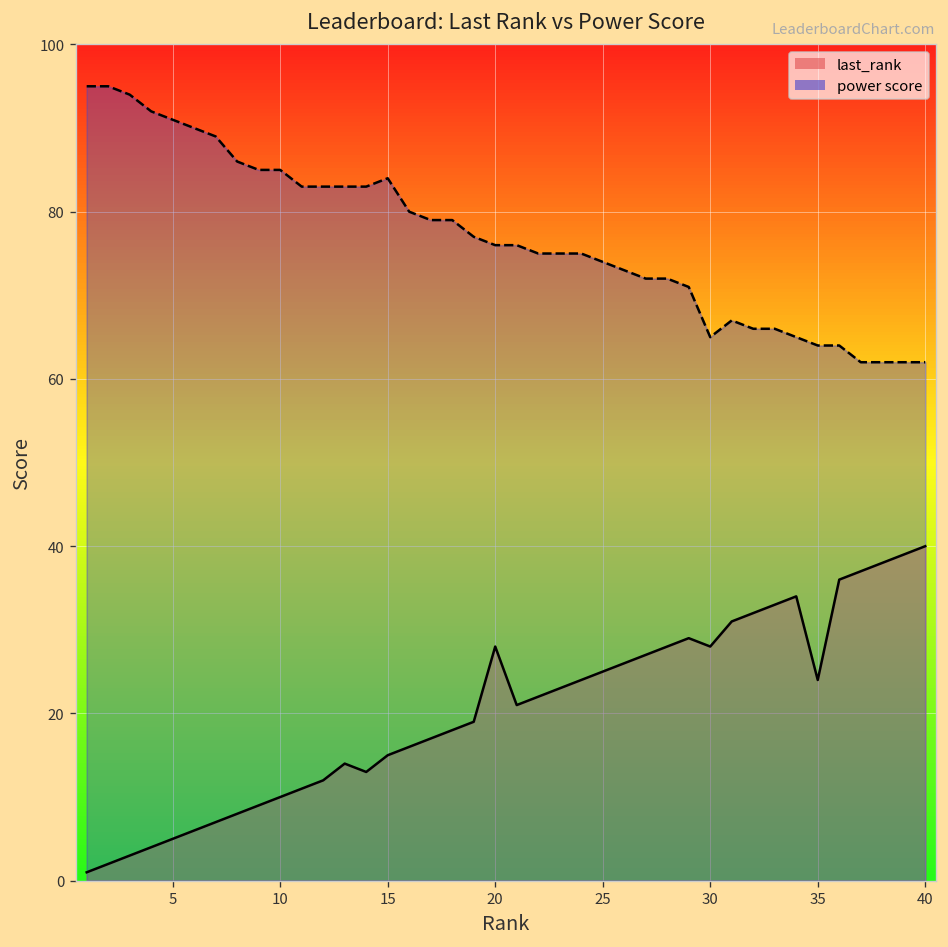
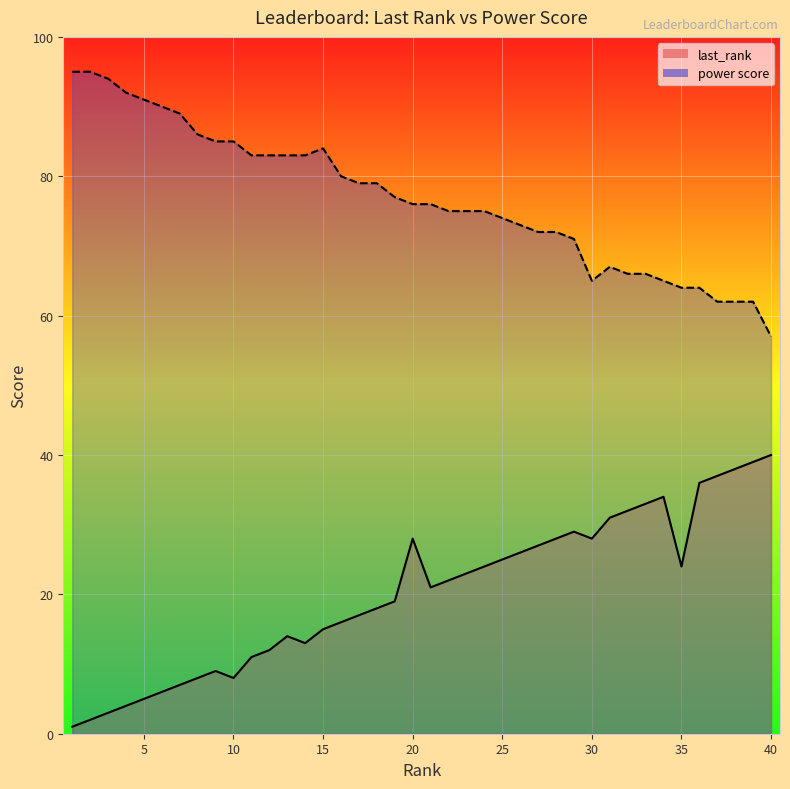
last_rank, 10: 10 -> 8
power score, 40: 62 -> 57
